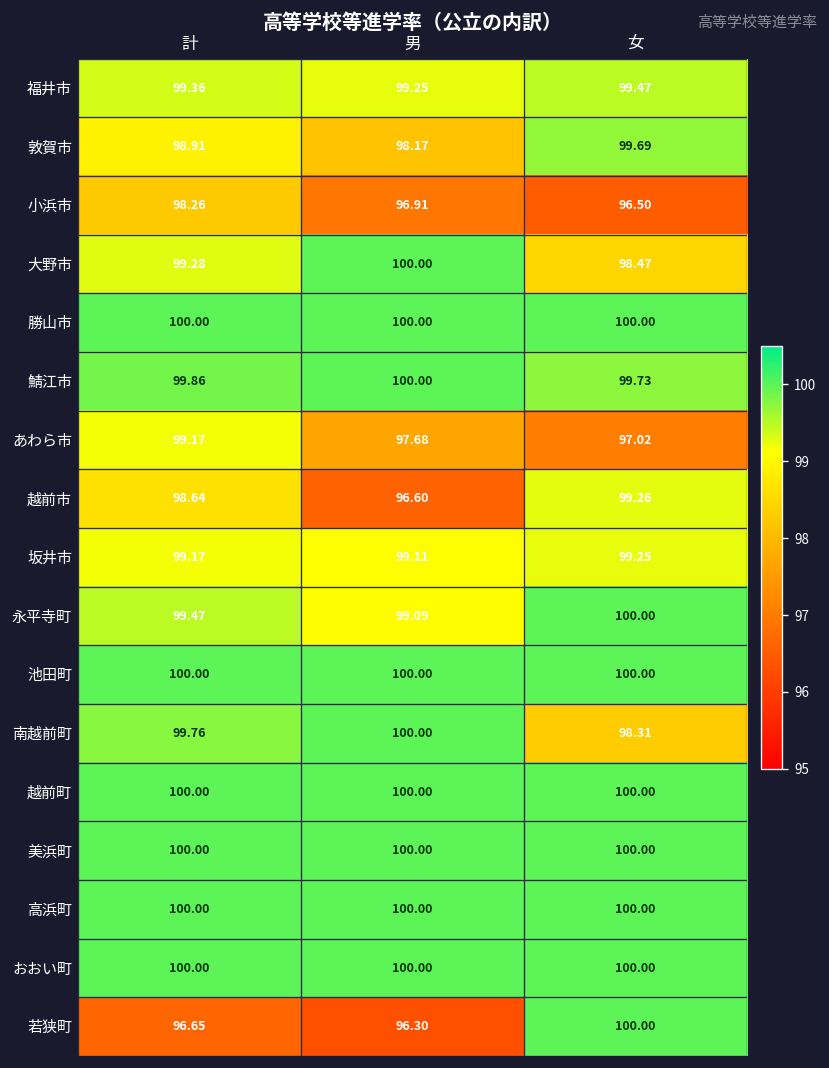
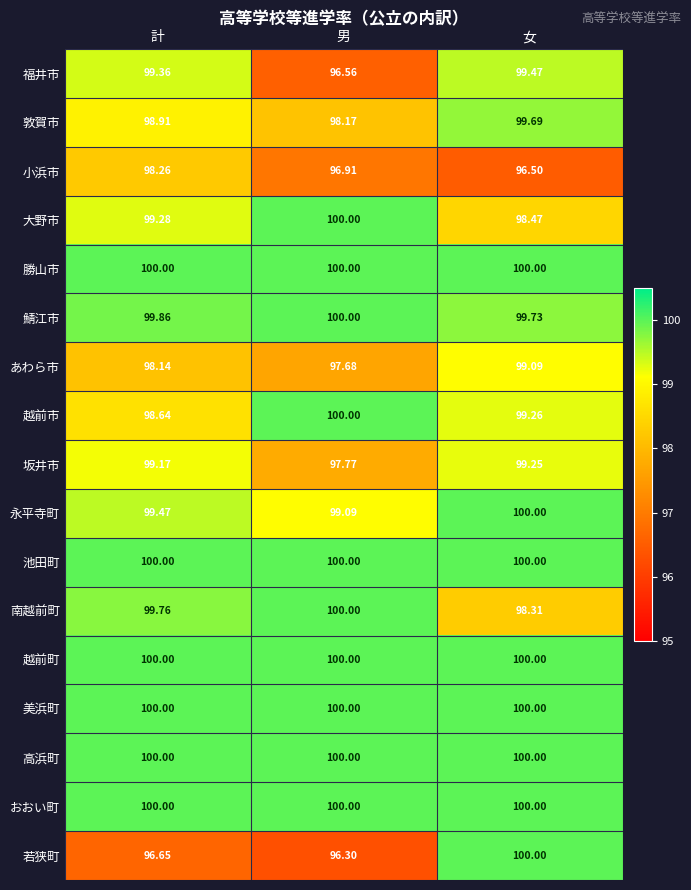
福井市, 男: 99.25 -> 96.56
あわら市, 計: 99.17 -> 98.14
あわら市, 女: 97.02 -> 99.09
越前市, 男: 96.60 -> 100.00
坂井市, 男: 99.11 -> 97.77
